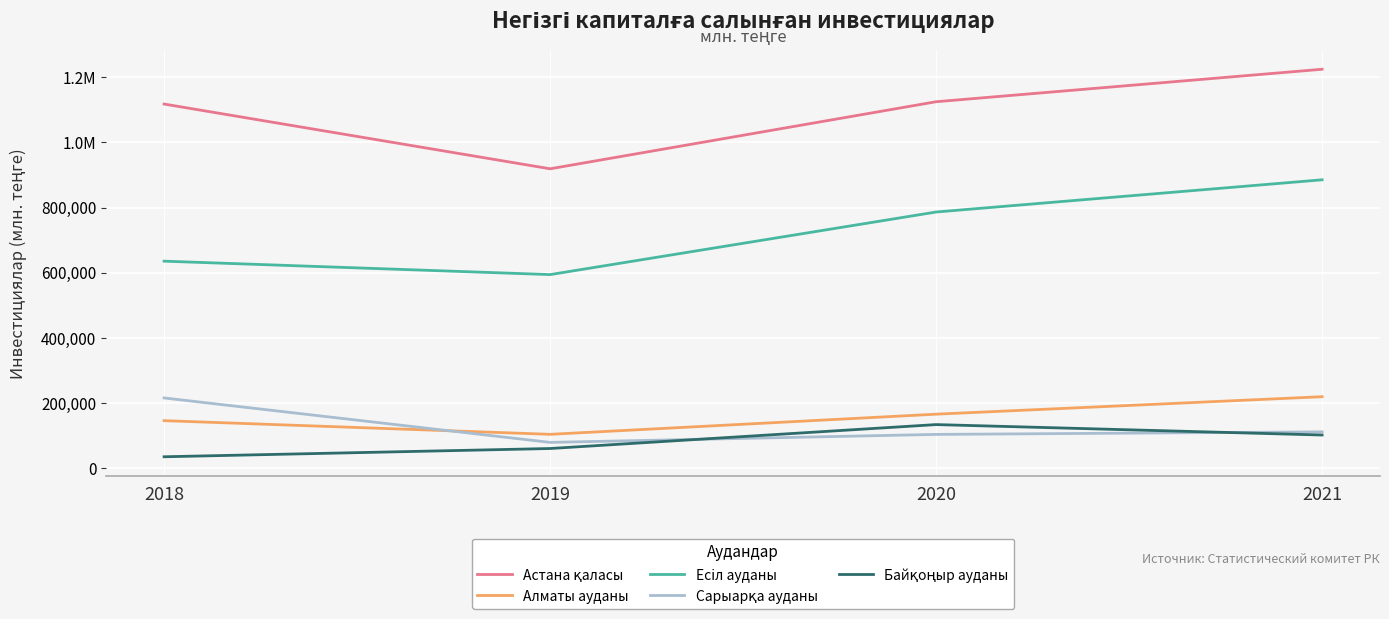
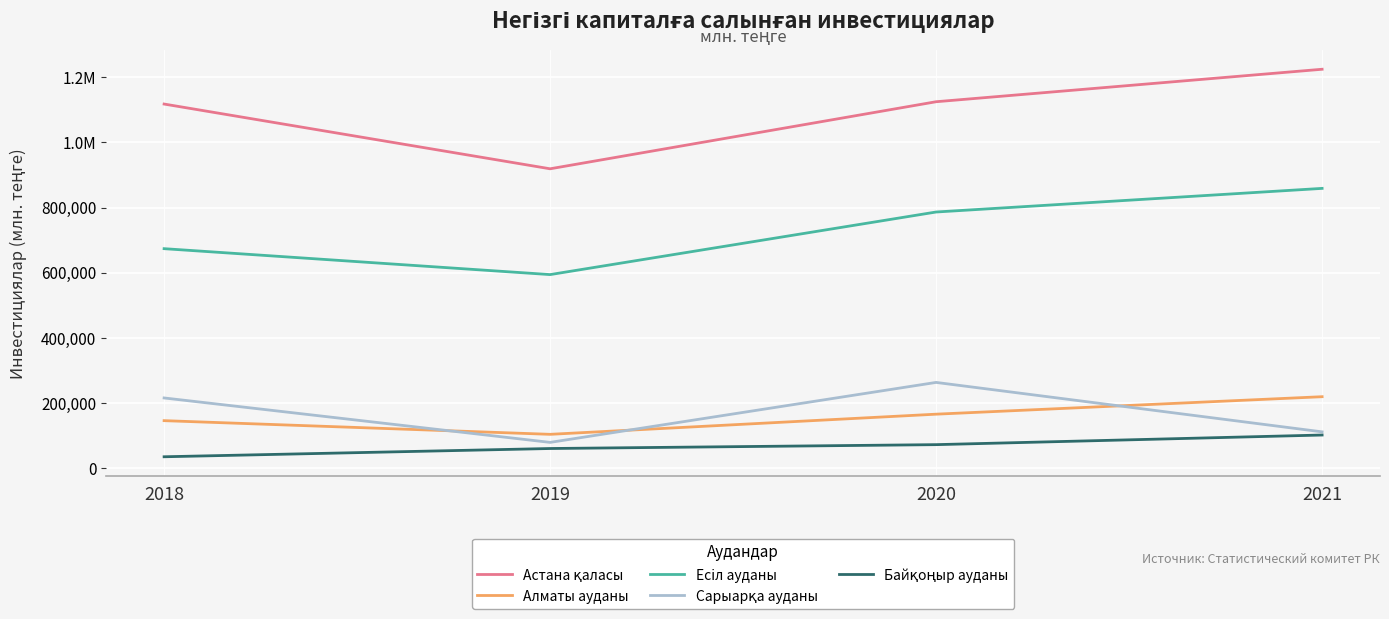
Есіл ауданы, 2018: 640,000 -> 670,000
Сарыарқа ауданы, 2020: 100,000 -> 260,000
Байқоңыр ауданы, 2020: 130,000 -> 70,000
Есіл ауданы, 2021: 890,000 -> 860,000
